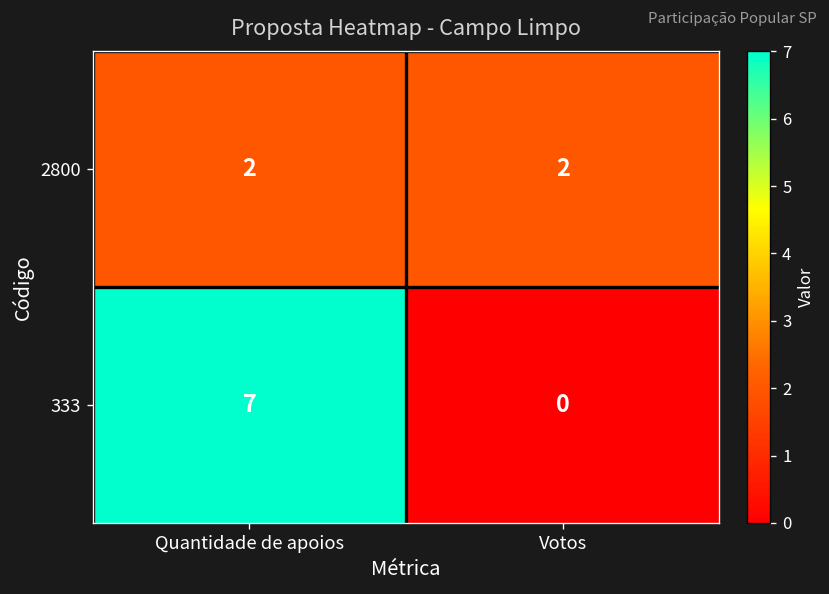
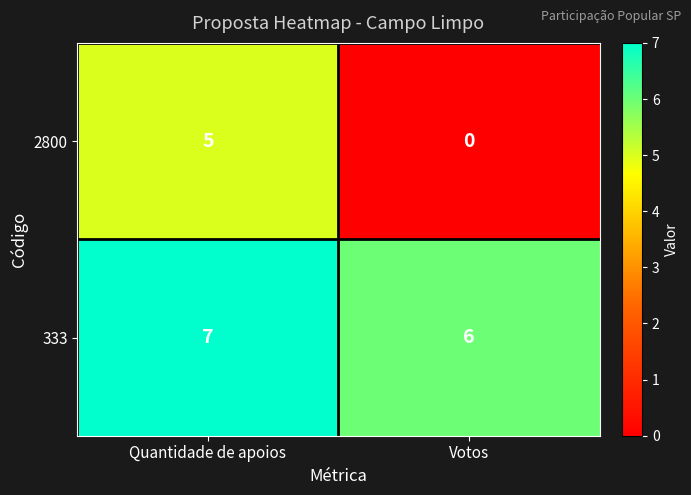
2800, Quantidade de apoios: 2 -> 5
2800, Votos: 2 -> 0
333, Votos: 0 -> 6
